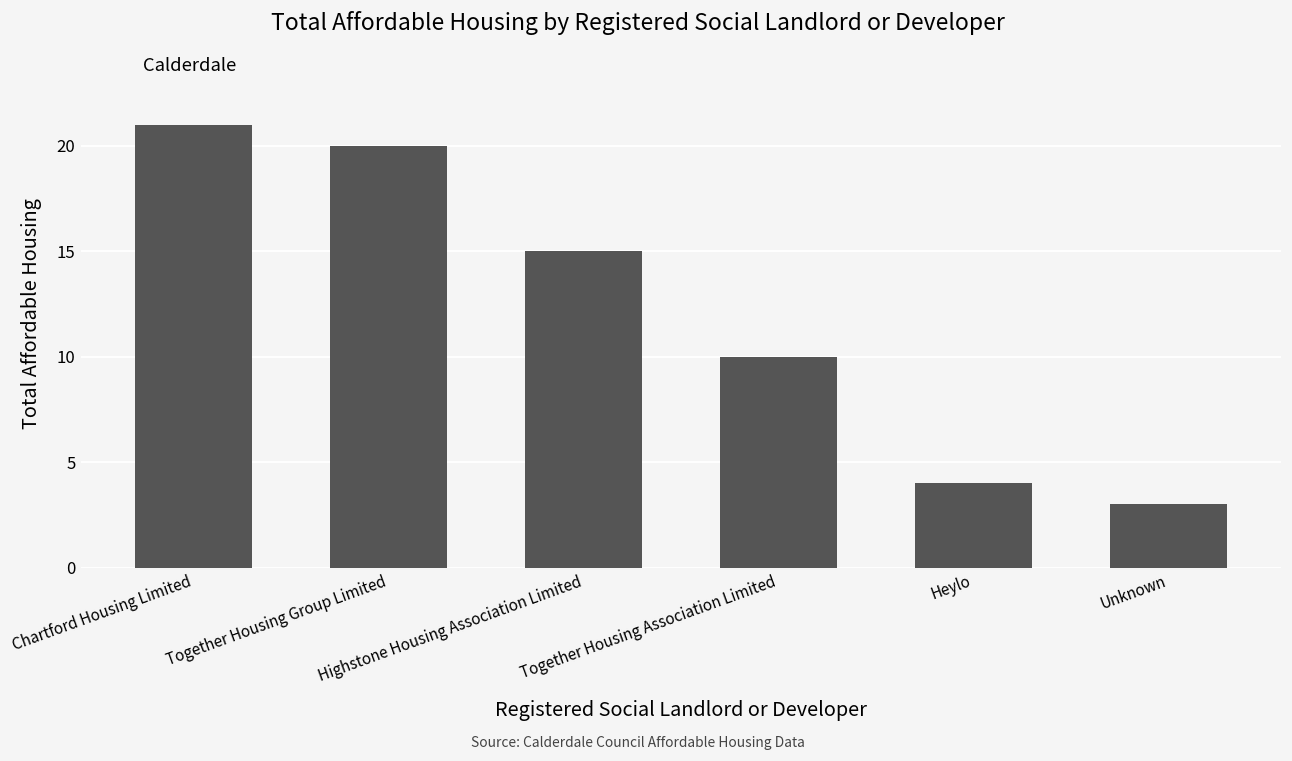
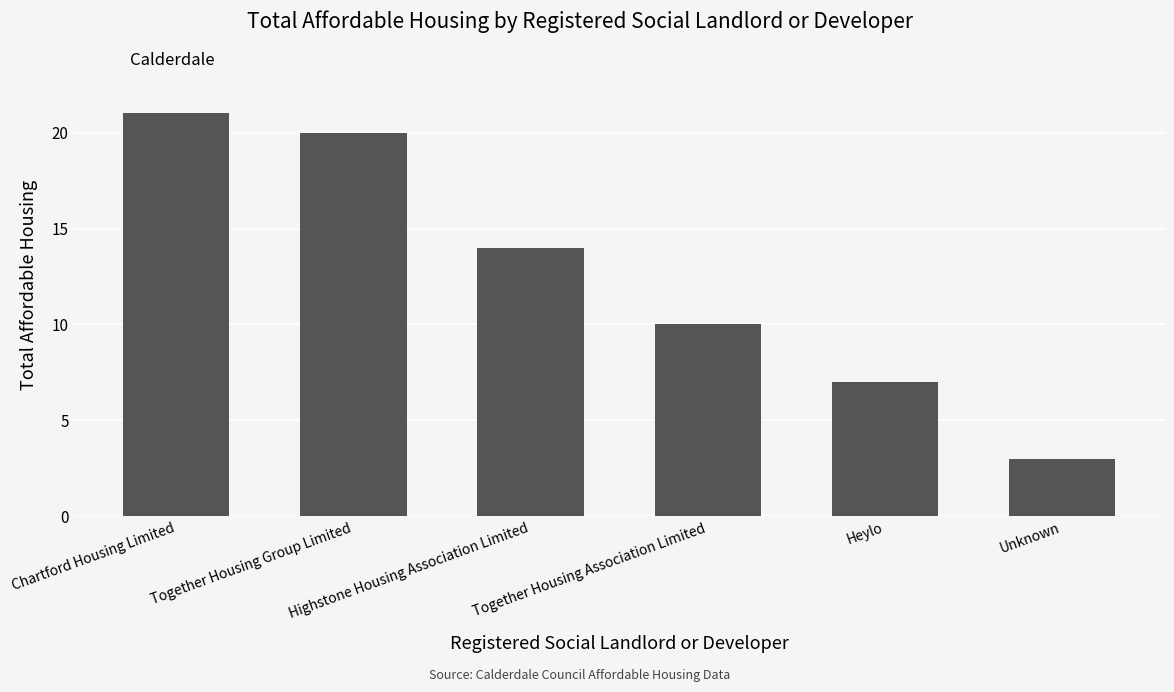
Highstone Housing Association Limited: 15 -> 14
Heylo: 4 -> 7
